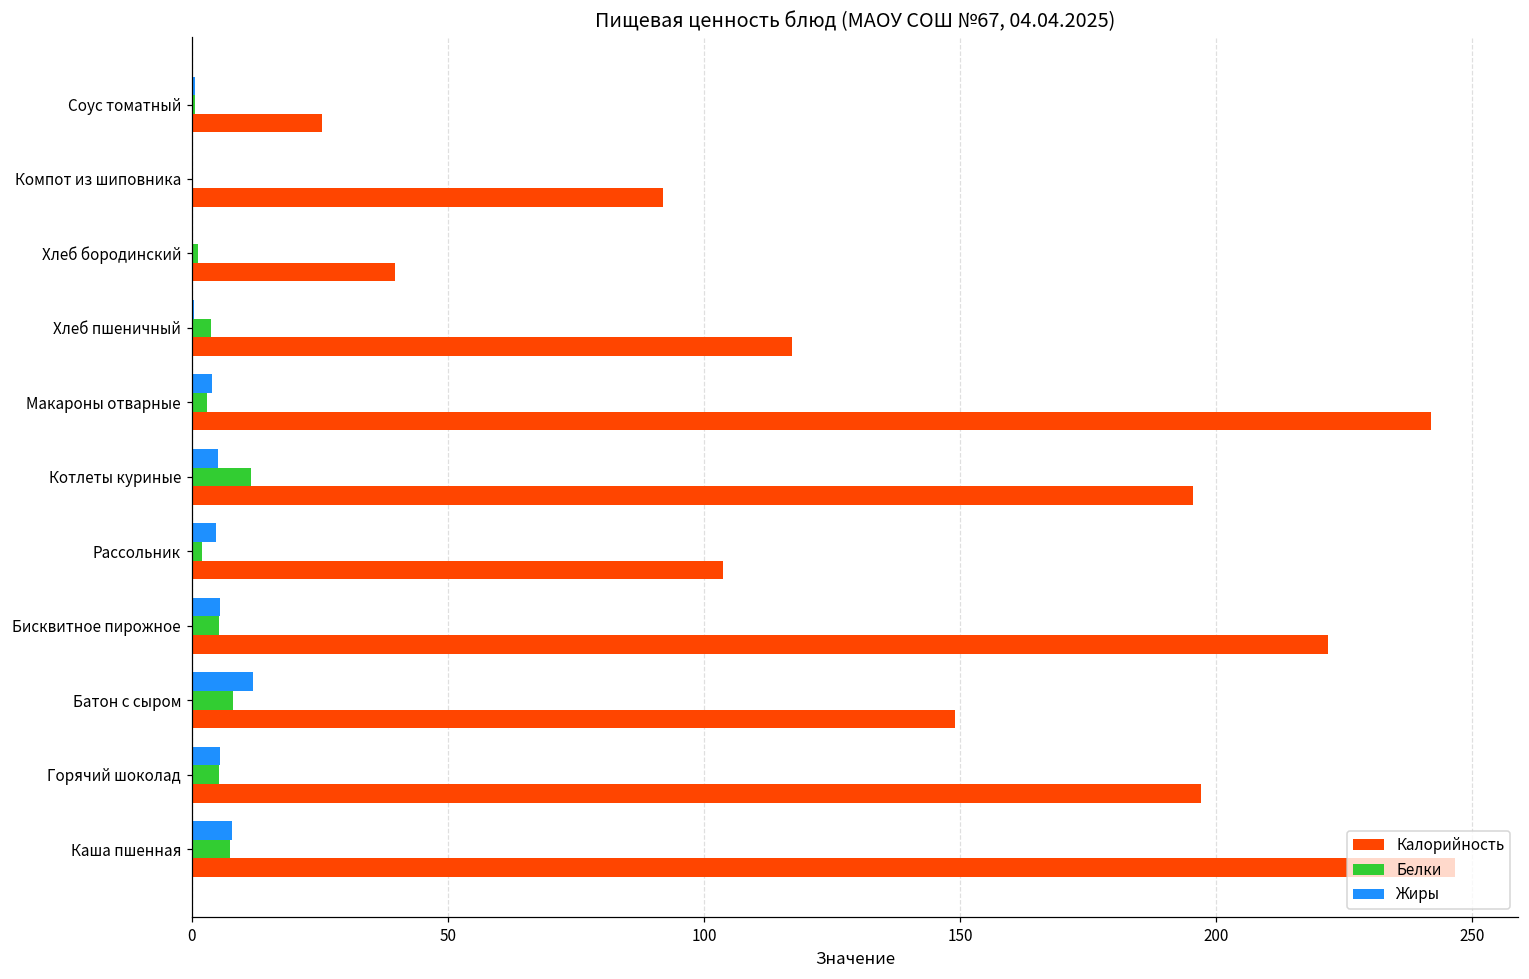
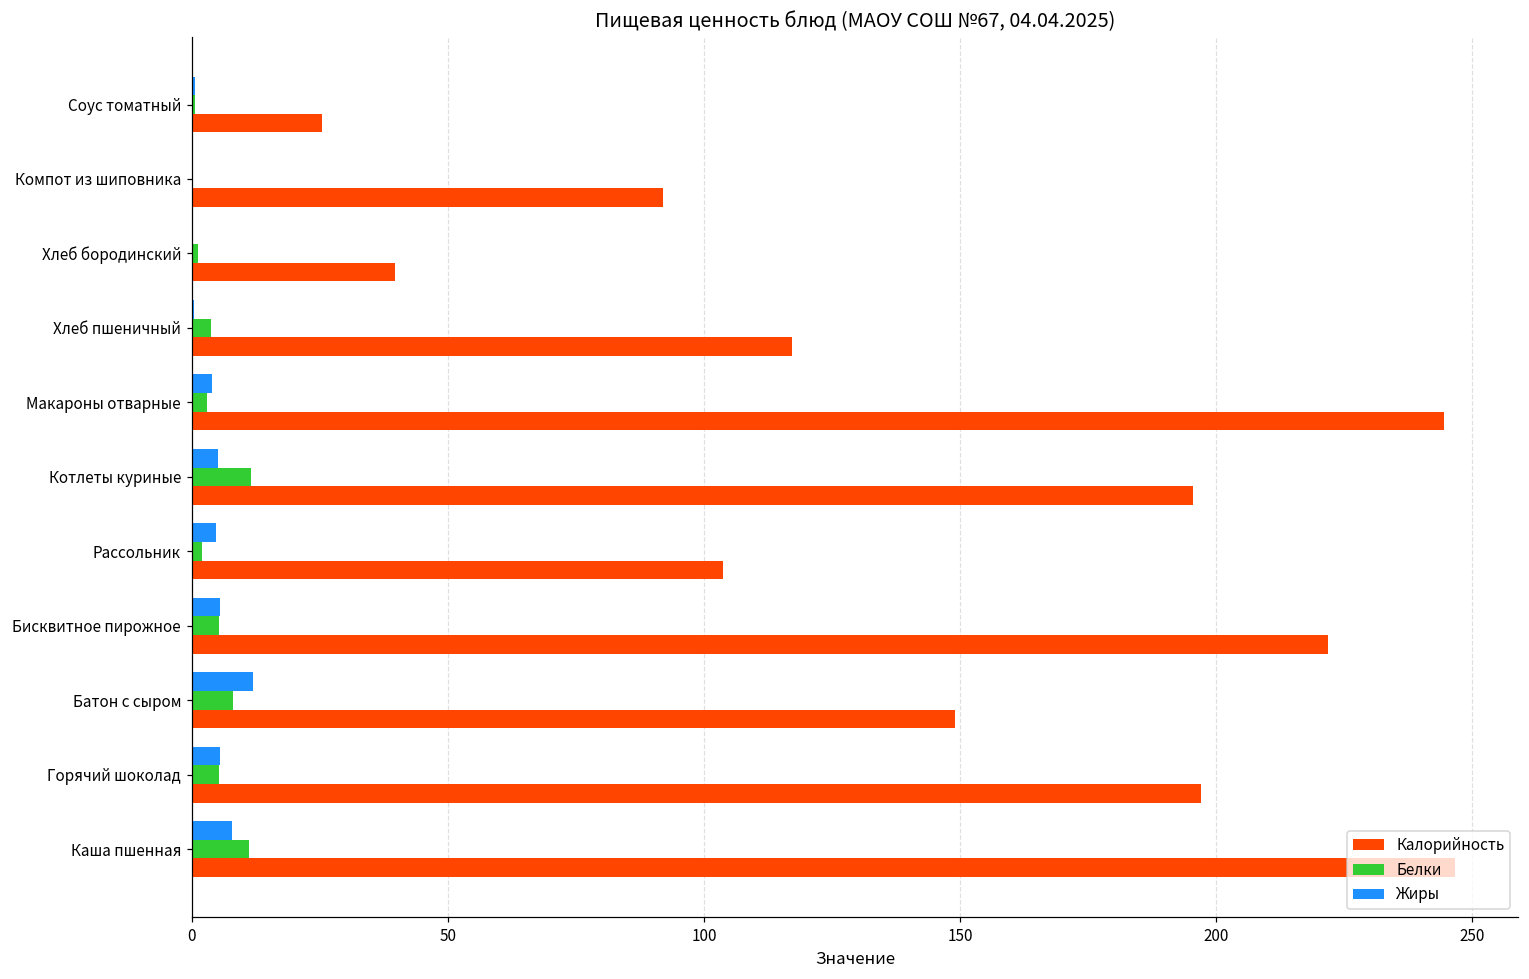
Калорийность, Макароны отварные: 242 -> 244
Белки, Каша пшенная: 8 -> 11
